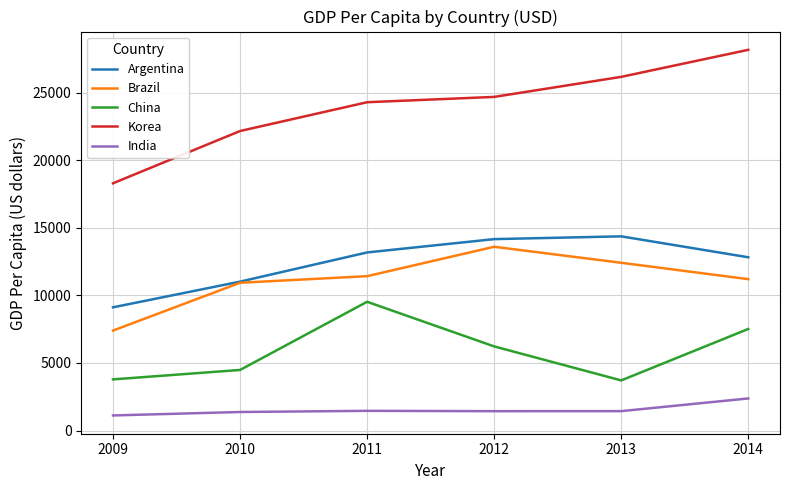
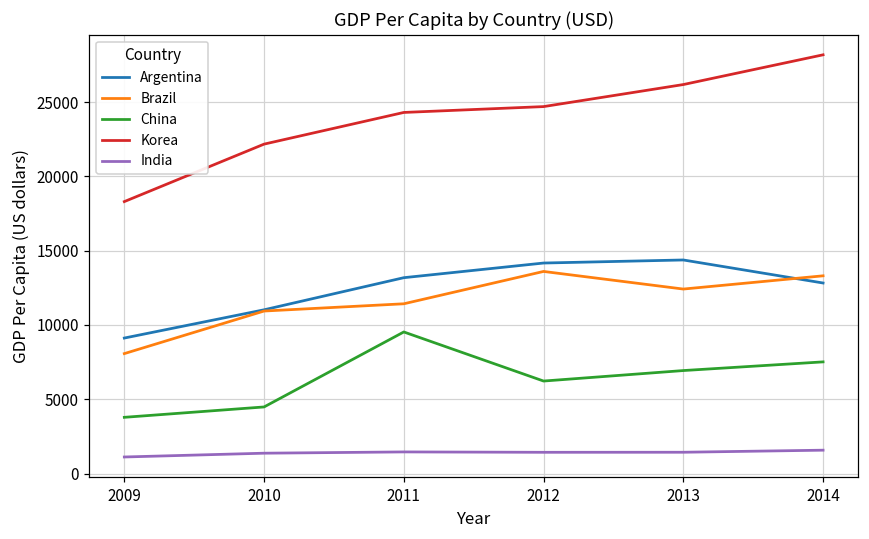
Brazil, 2009: 7400 -> 8100
China, 2013: 3700 -> 6900
Brazil, 2014: 11200 -> 13300
India, 2014: 2400 -> 1600
